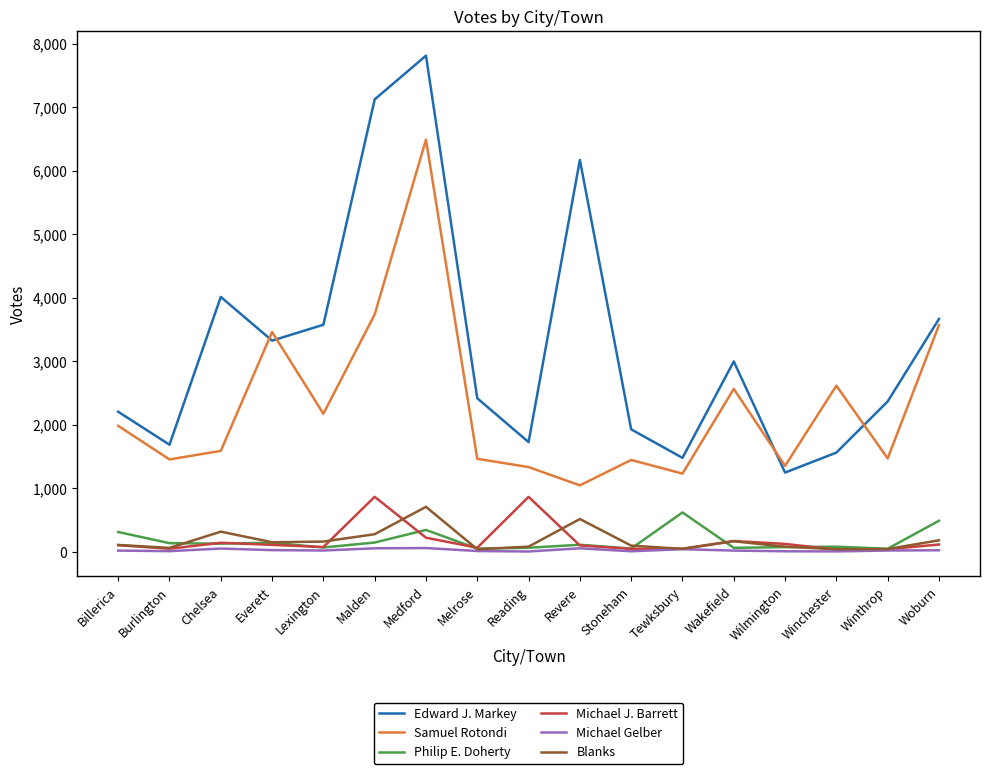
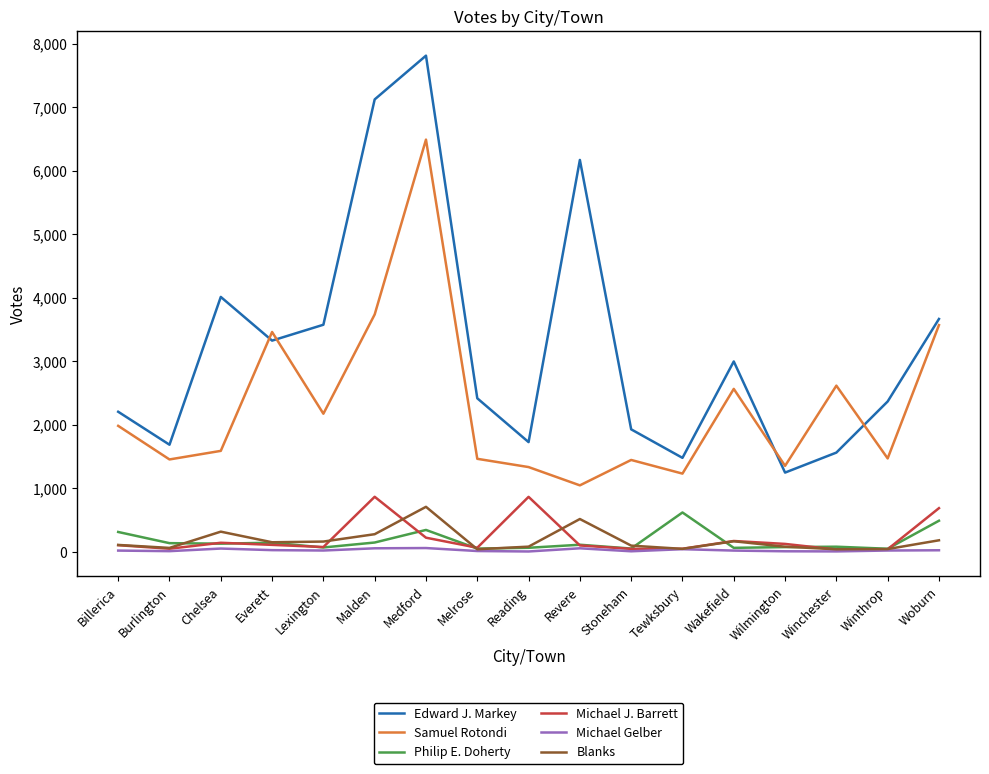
Michael J. Barrett, Woburn: 100 -> 700
